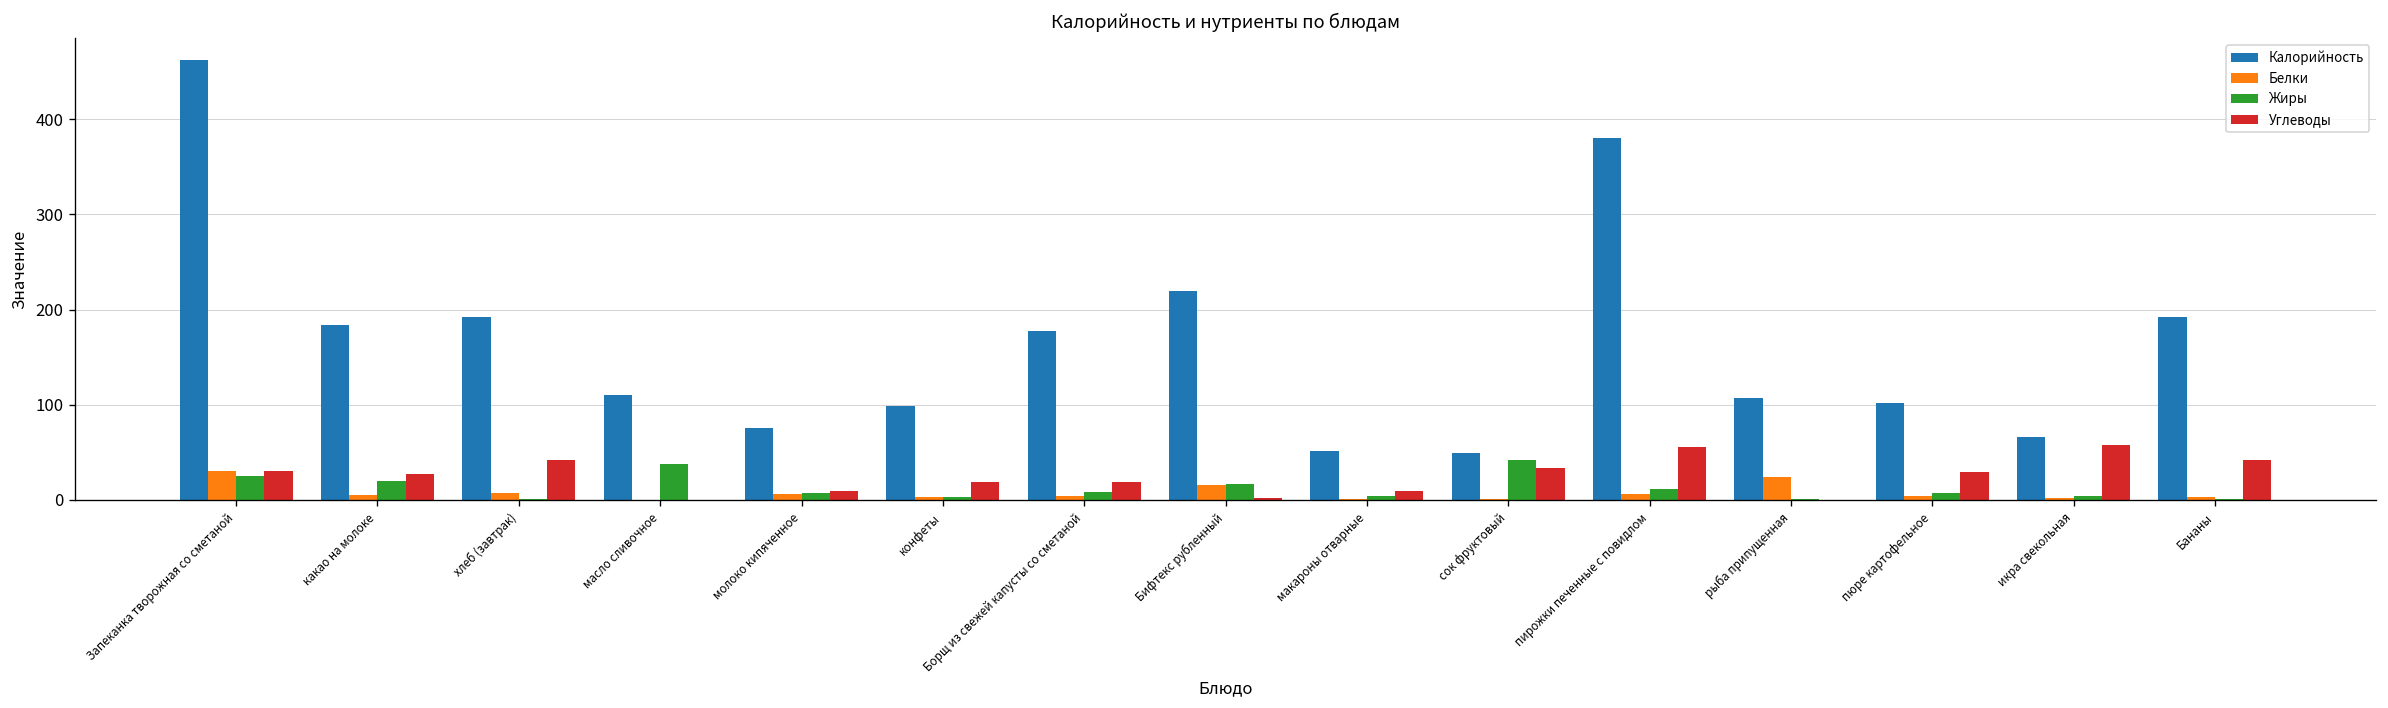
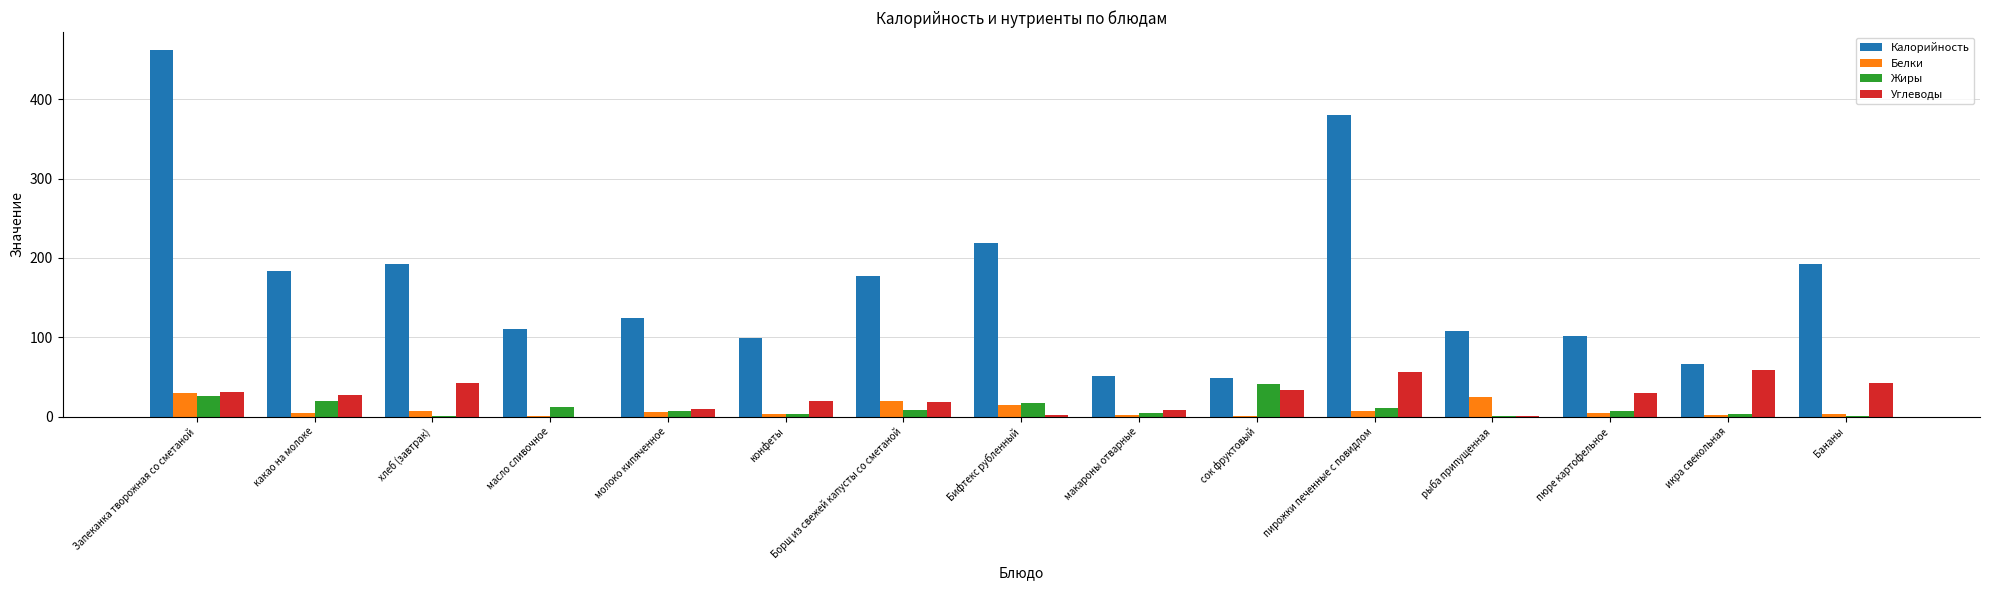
Жиры, масло сливочное: 40 -> 10
Калорийность, молоко кипяченное: 80 -> 120
Белки, Борщ из свежей капусты со сметаной: 0 -> 20
